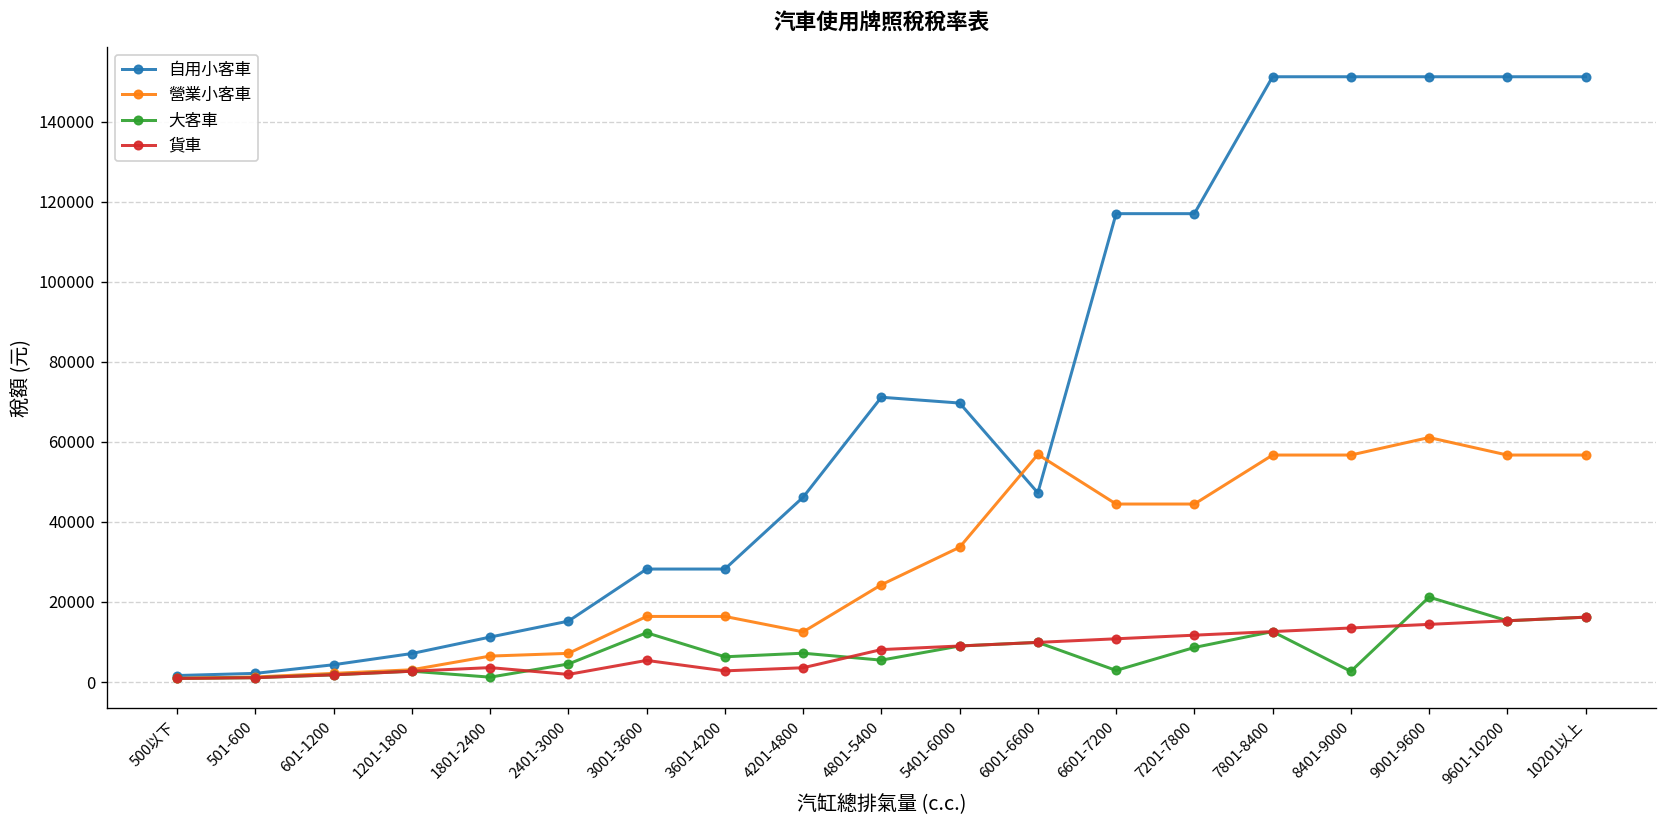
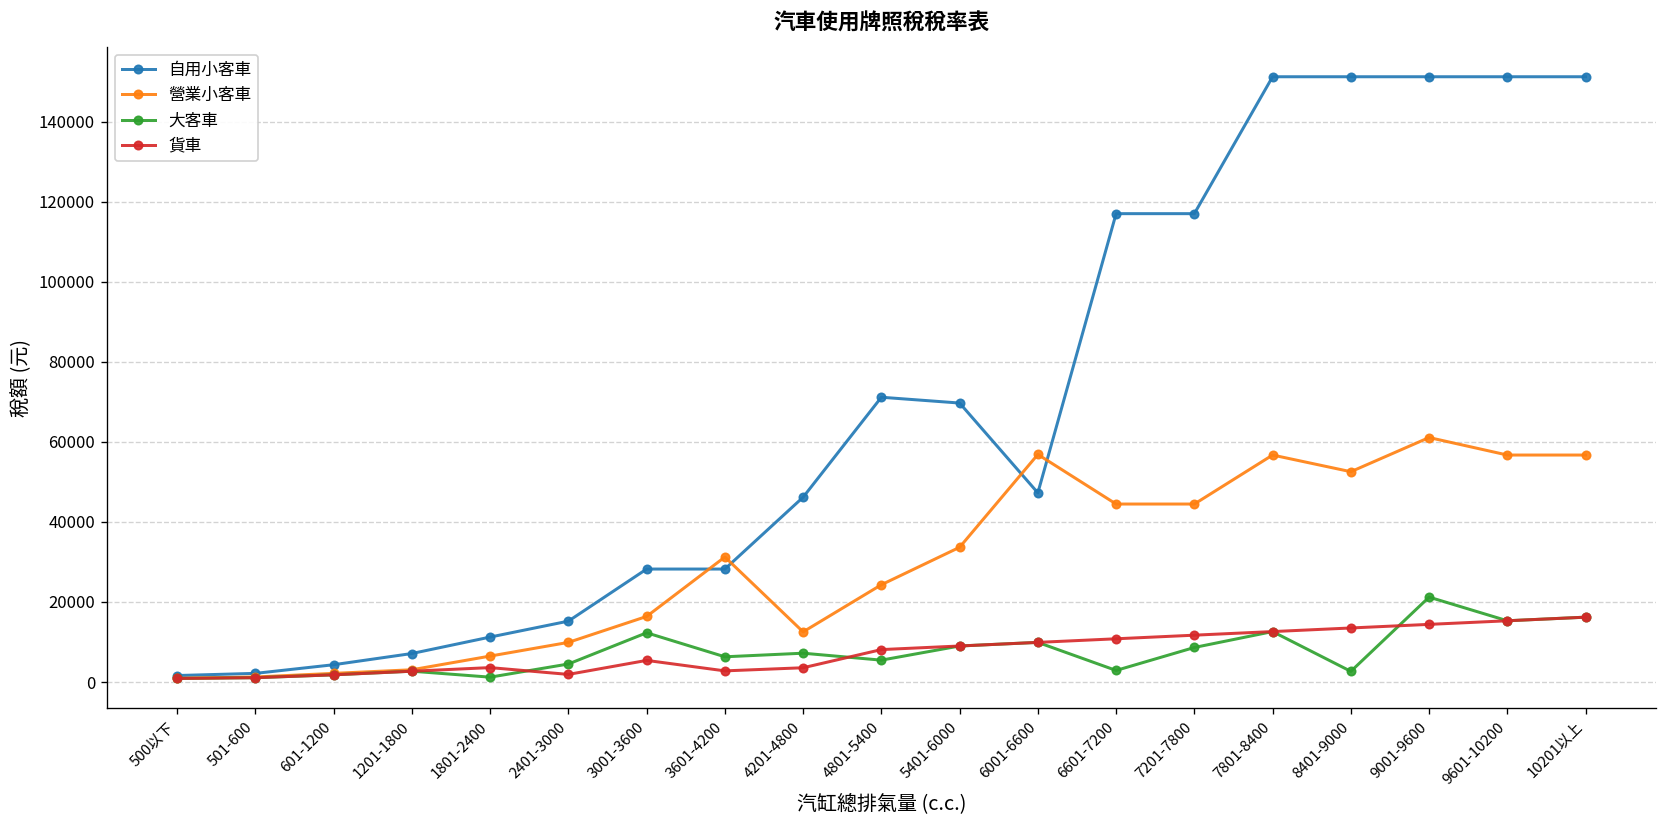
營業小客車, 2401-3000: 7000 -> 10000
營業小客車, 3601-4200: 16000 -> 31000
營業小客車, 8401-9000: 57000 -> 53000
